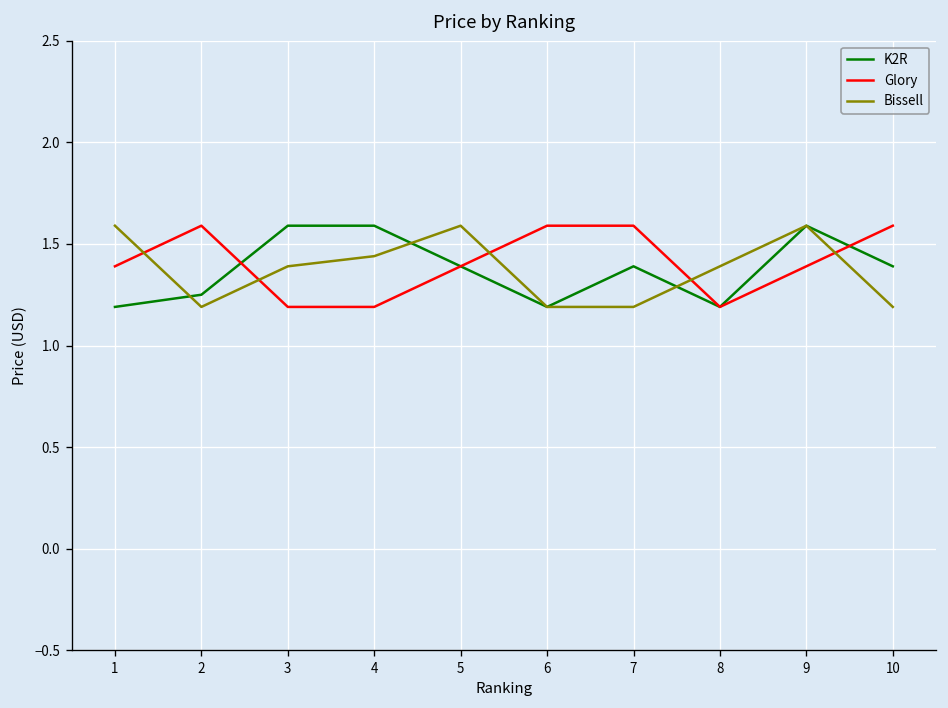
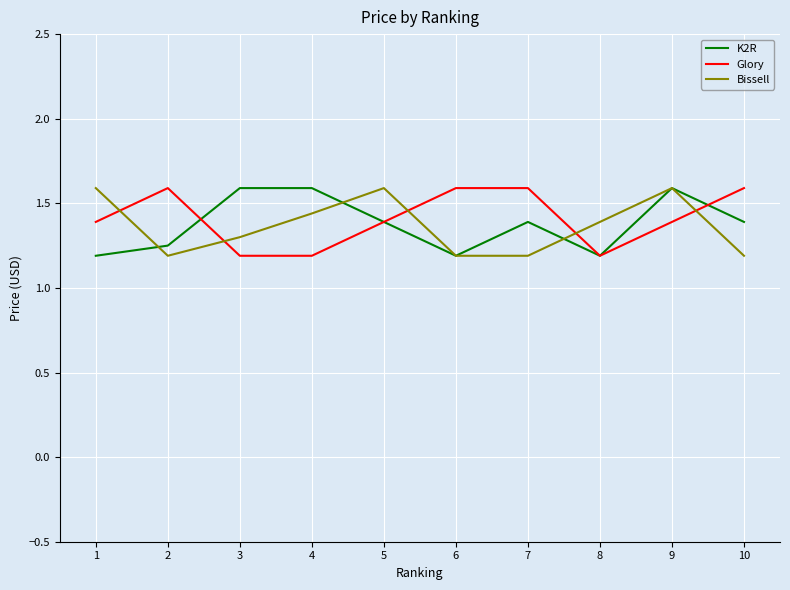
Bissell, 3: 1.39 -> 1.30
